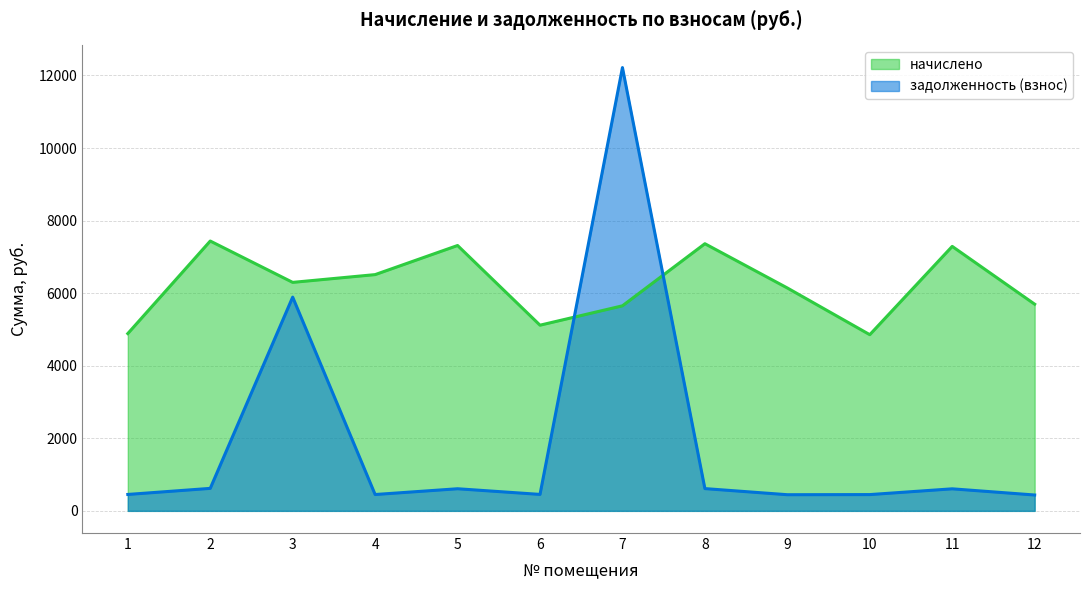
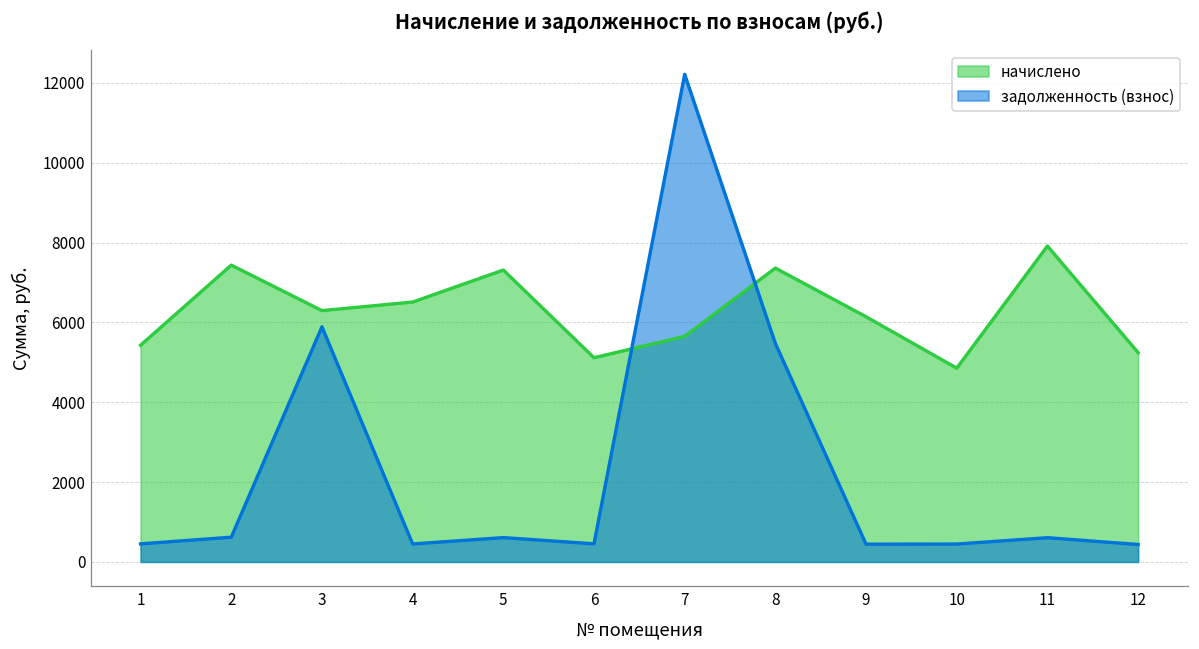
начислено, 1: 4900 -> 5400
задолженность (взнос), 8: 600 -> 5500
начислено, 11: 7300 -> 7900
начислено, 12: 5700 -> 5200
